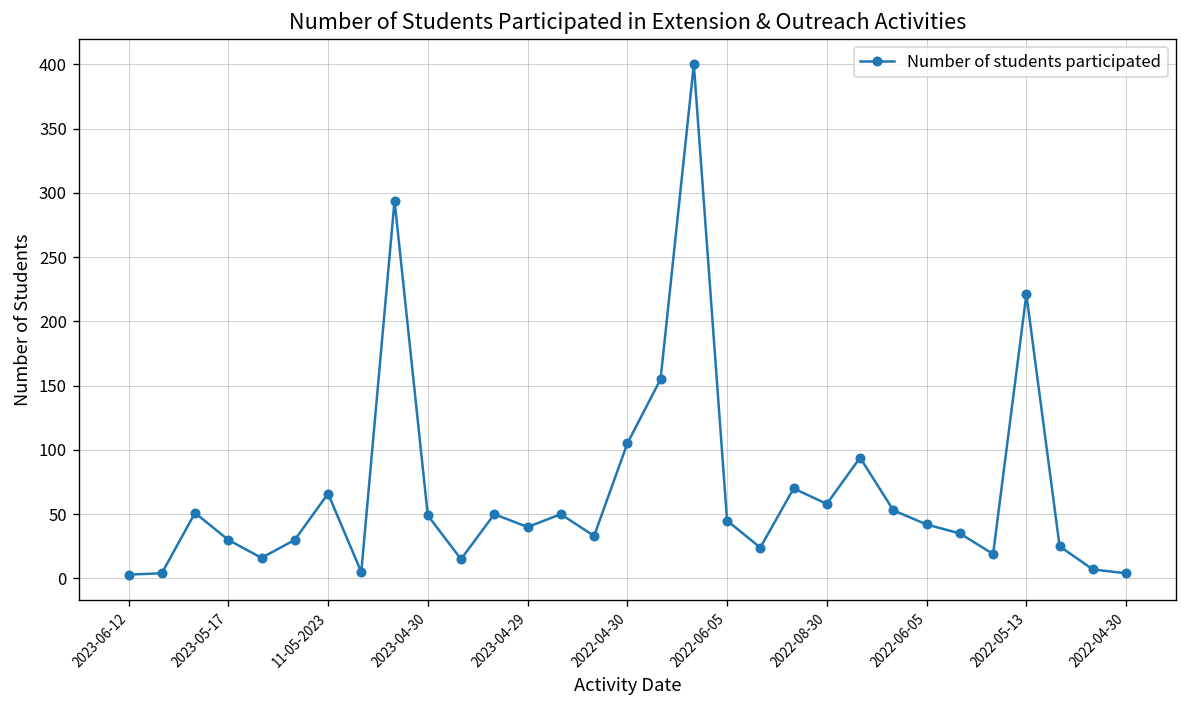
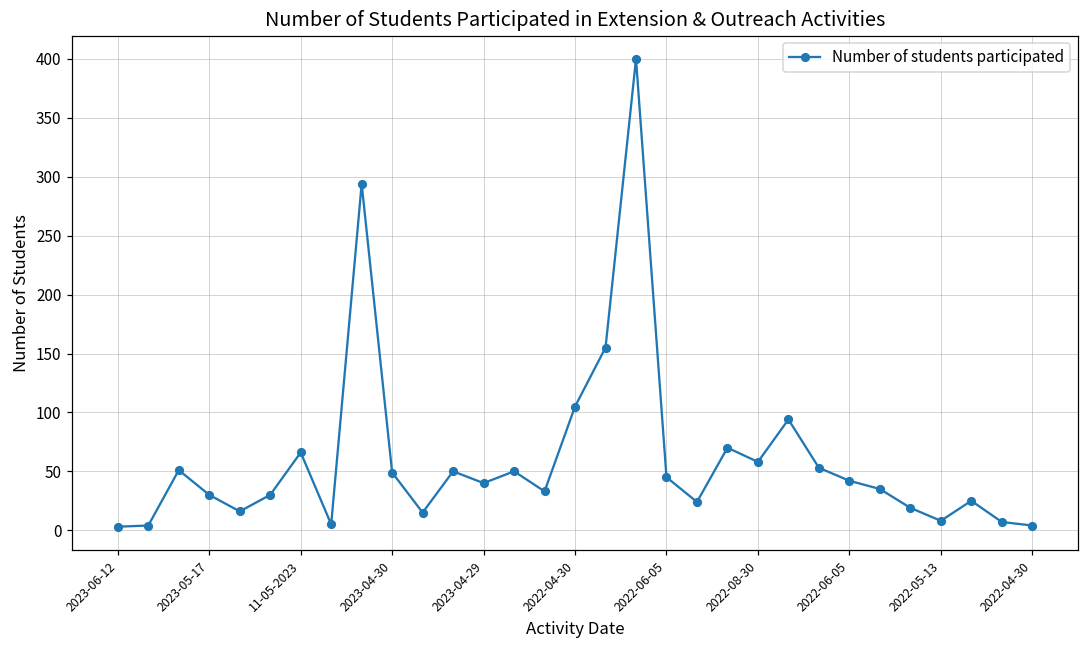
2022-05-13: 221 -> 8
